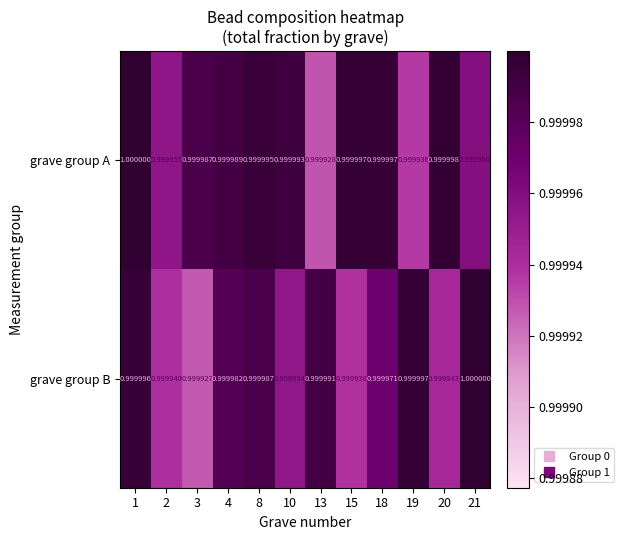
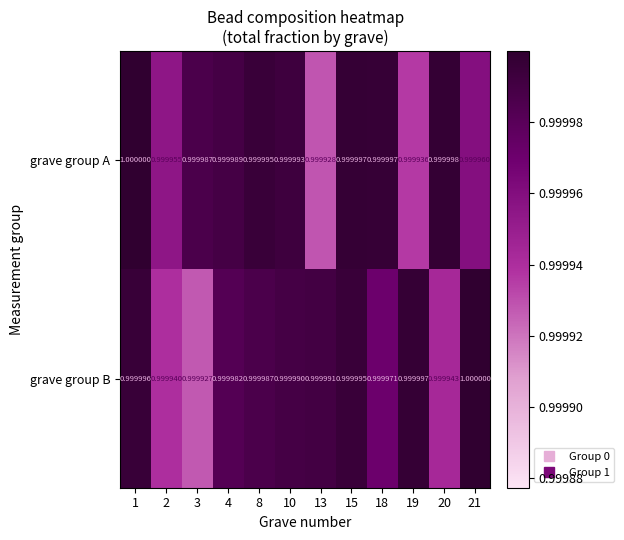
grave group B, 10: 0.999954 -> 0.999990
grave group B, 15: 0.999938 -> 0.999995
